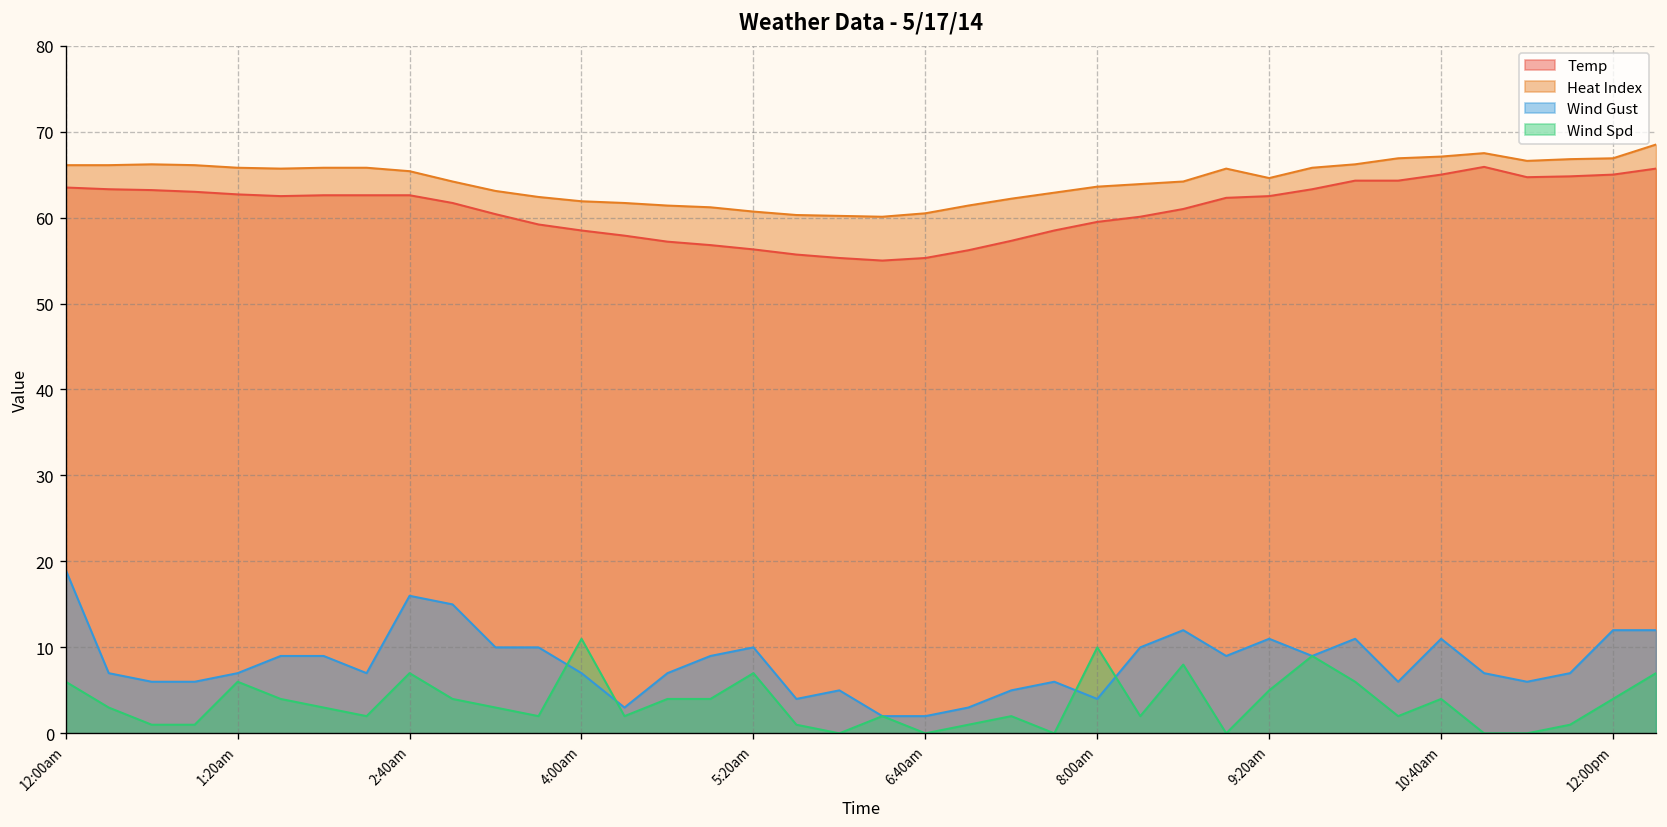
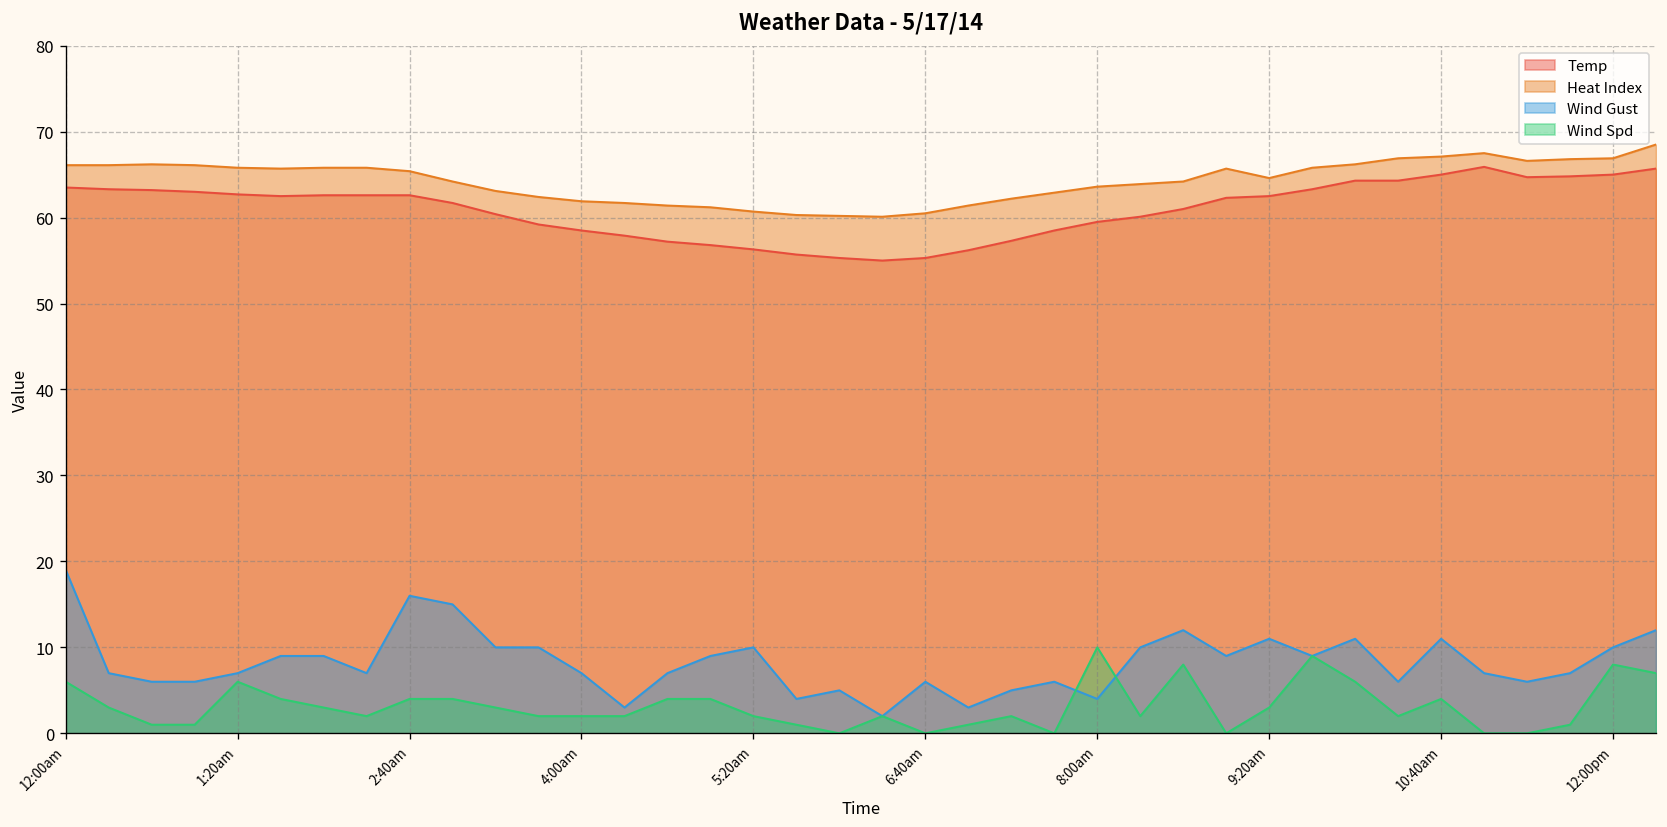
Wind Spd, 2:40am: 7 -> 4
Wind Spd, 4:00am: 11 -> 2
Wind Spd, 5:20am: 7 -> 2
Wind Gust, 6:40am: 2 -> 6
Wind Spd, 9:20am: 5 -> 3
Wind Gust, 12:00pm: 12 -> 10
Wind Spd, 12:00pm: 4 -> 8
